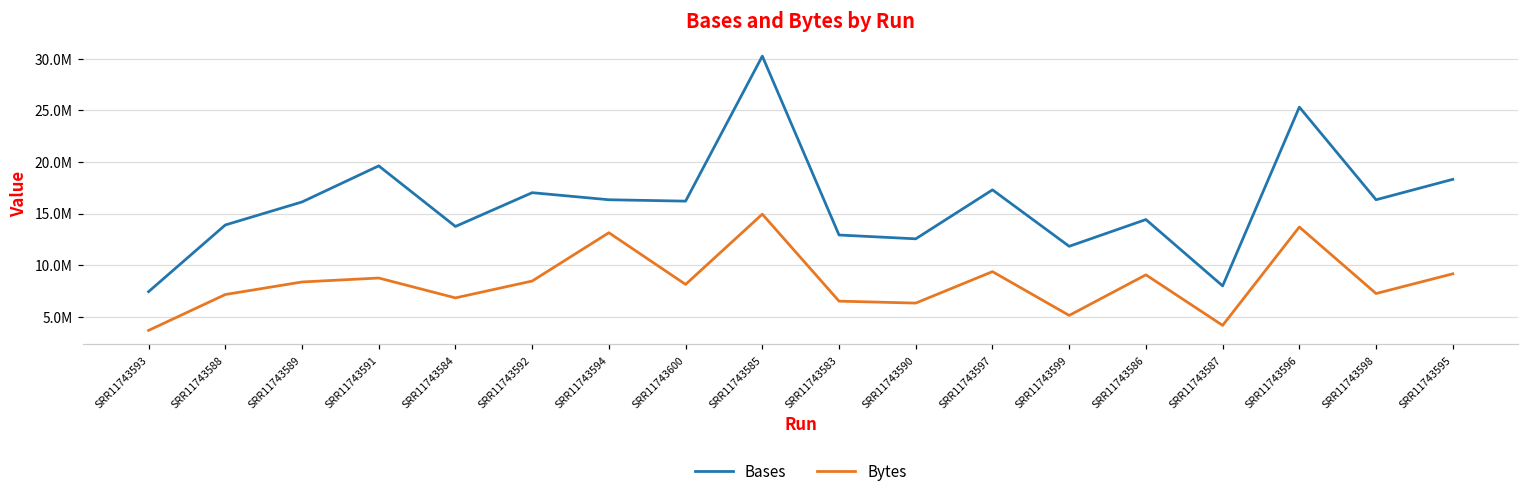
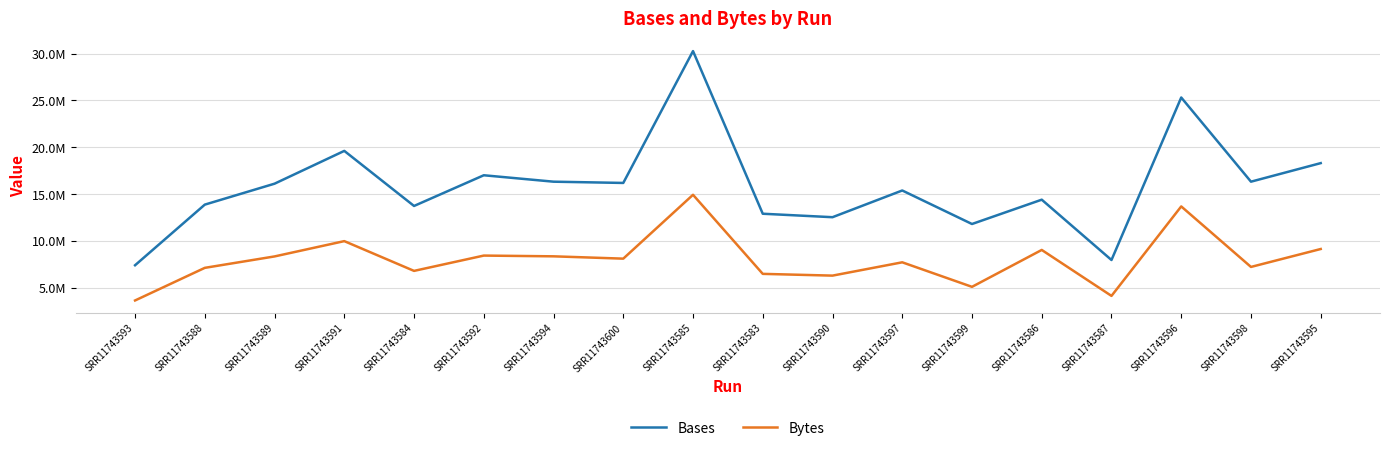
Bytes, SRR11743591: 9000000 -> 10000000
Bytes, SRR11743594: 13000000 -> 8000000
Bases, SRR11743597: 17000000 -> 15000000
Bytes, SRR11743597: 9000000 -> 8000000
